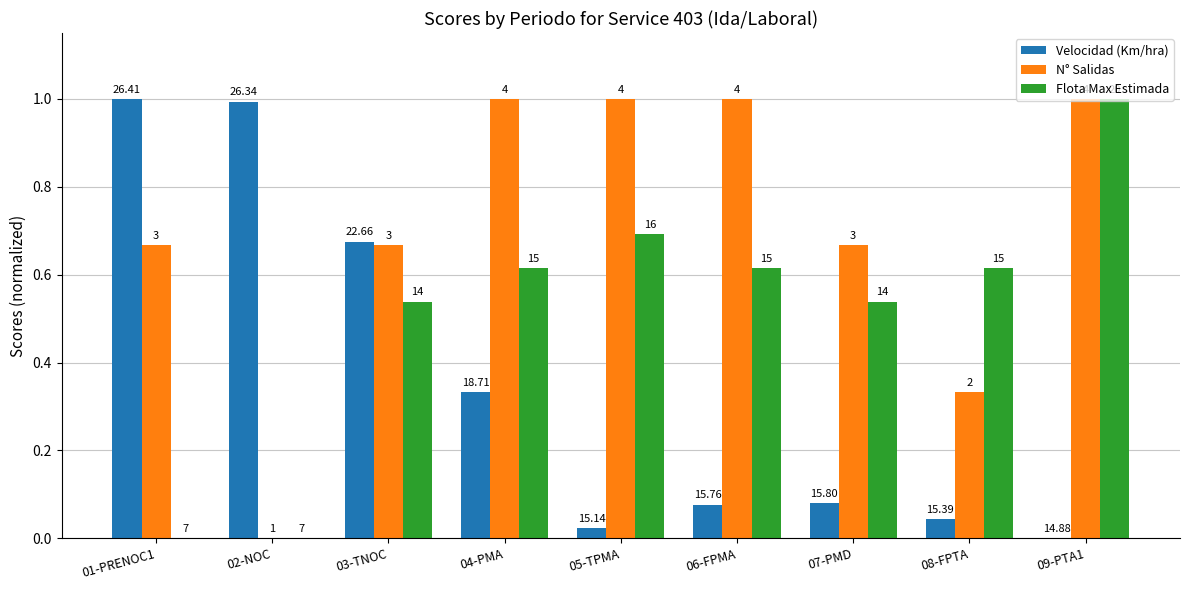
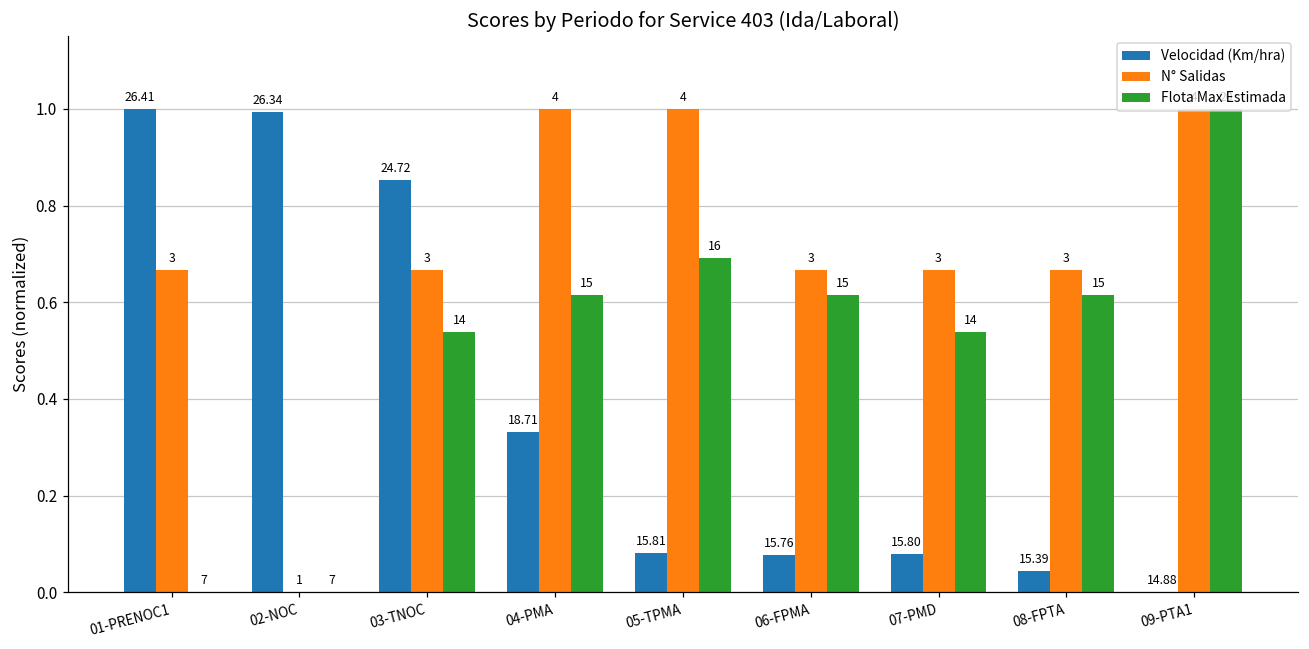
Velocidad (Km/hra), 03-TNOC: 22.66 -> 24.72
Velocidad (Km/hra), 05-TPMA: 15.14 -> 15.81
N° Salidas, 06-FPMA: 4 -> 3
N° Salidas, 08-FPTA: 2 -> 3
